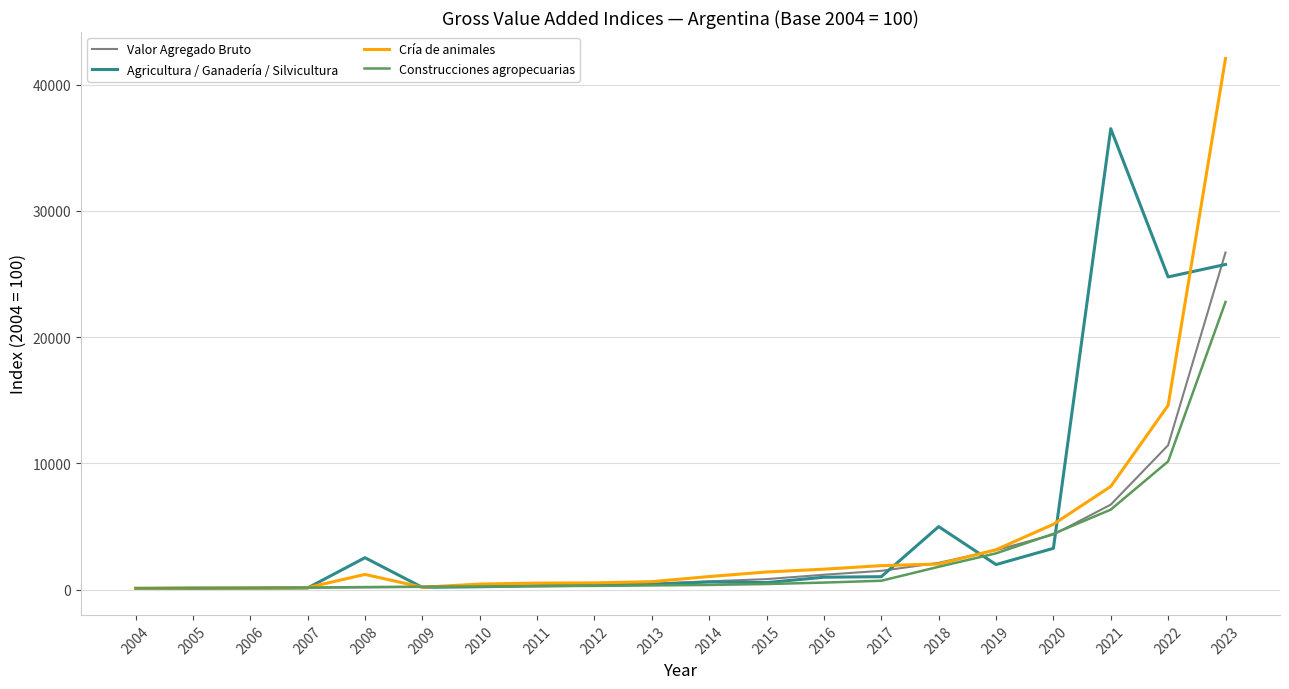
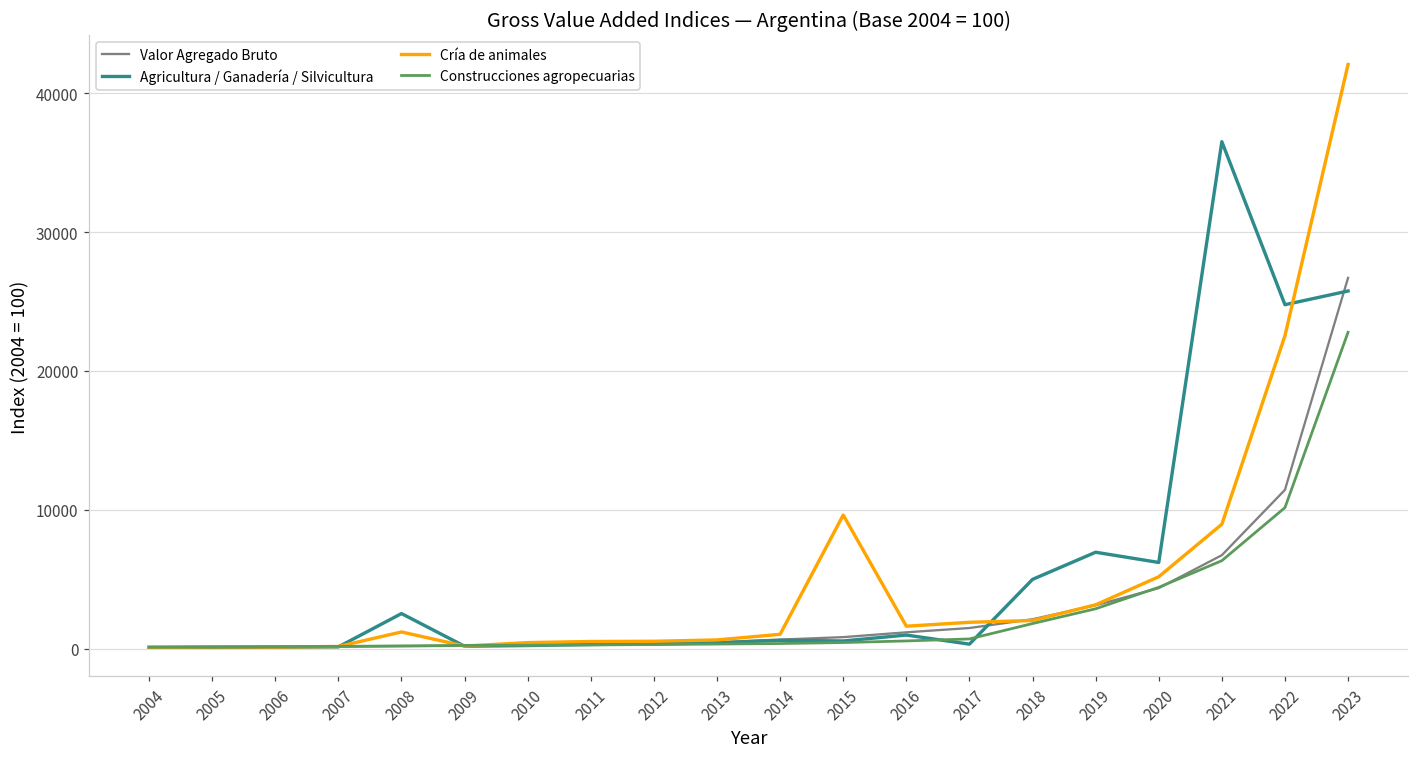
Cría de animales, 2015: 1400 -> 9600
Agricultura / Ganadería / Silvicultura, 2017: 1000 -> 300
Agricultura / Ganadería / Silvicultura, 2019: 2000 -> 6900
Agricultura / Ganadería / Silvicultura, 2020: 3300 -> 6200
Cría de animales, 2021: 8200 -> 9000
Cría de animales, 2022: 14600 -> 22500
